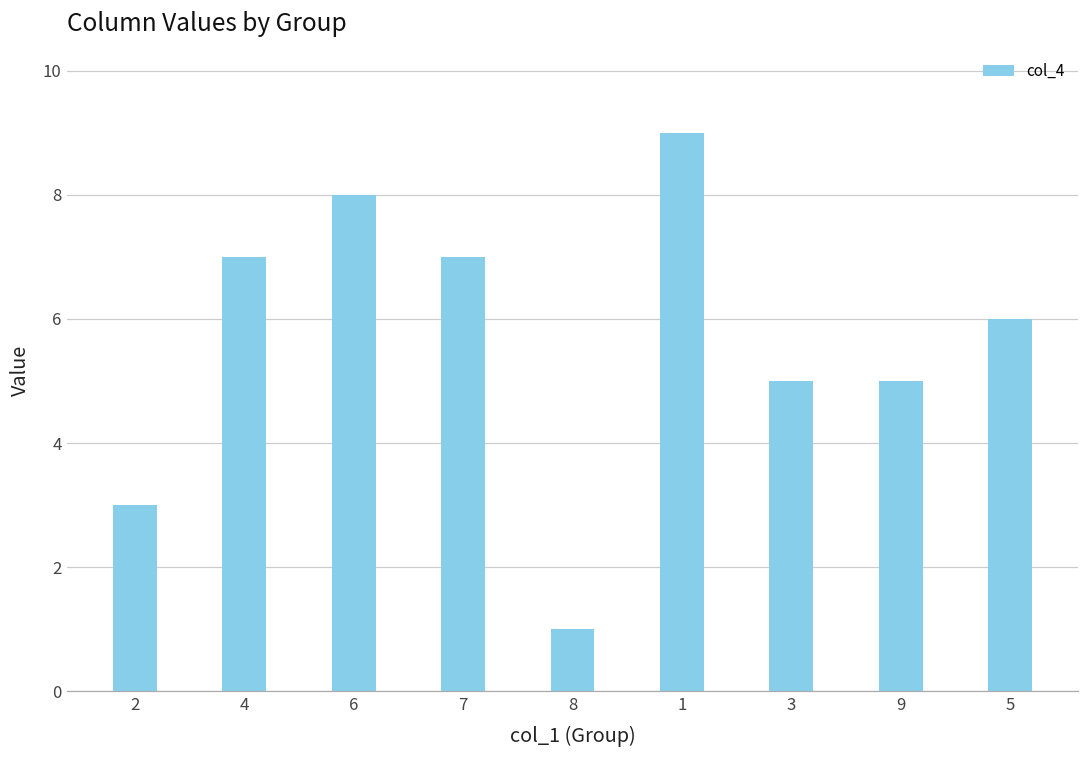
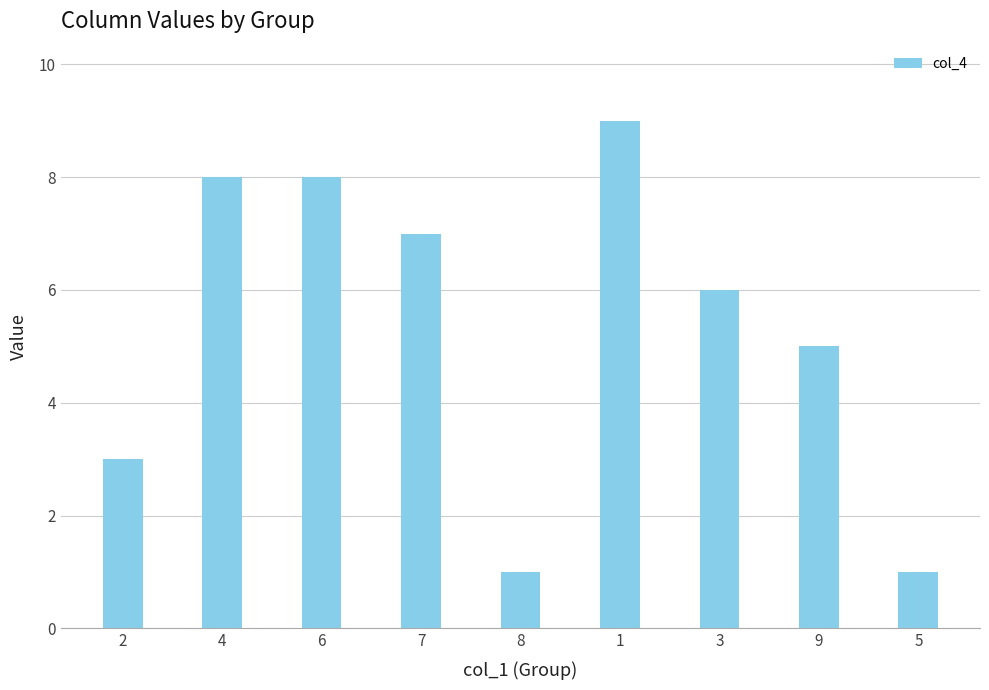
4: 7 -> 8
3: 5 -> 6
5: 6 -> 1
